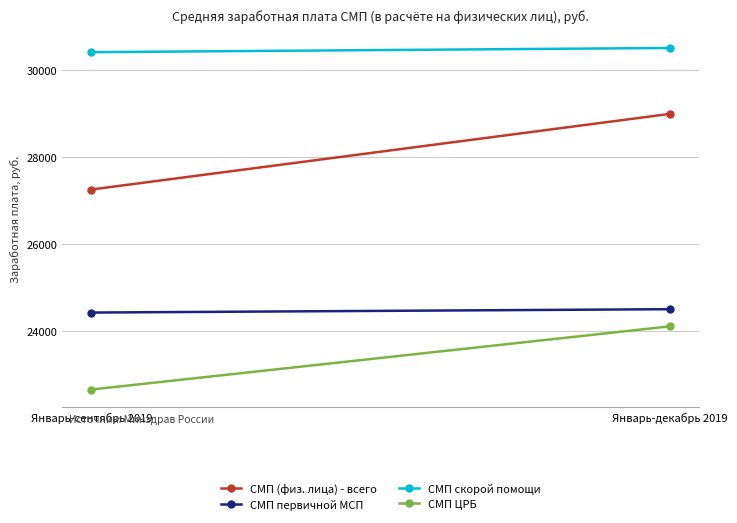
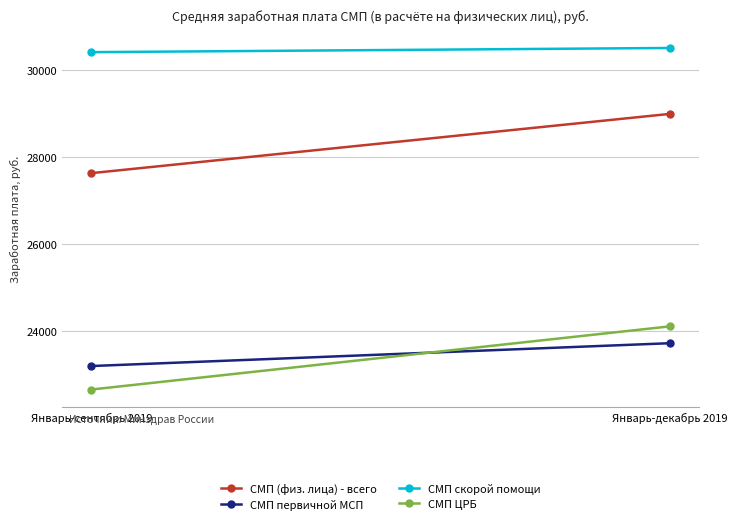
СМП (физ. лица) - всего, Январь-сентябрь 2019: 27300 -> 27600
СМП первичной МСП, Январь-сентябрь 2019: 24400 -> 23200
СМП первичной МСП, Январь-декабрь 2019: 24500 -> 23700
